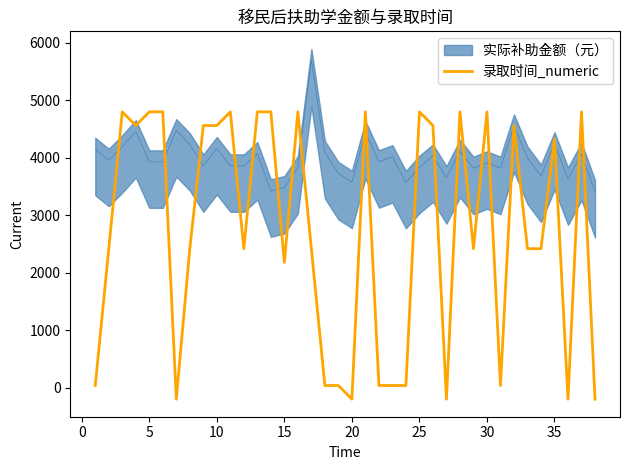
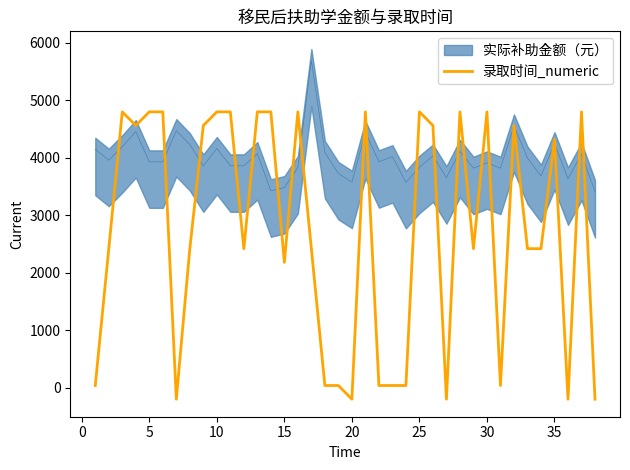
录取时间_numeric, 10: 4600 -> 4800
